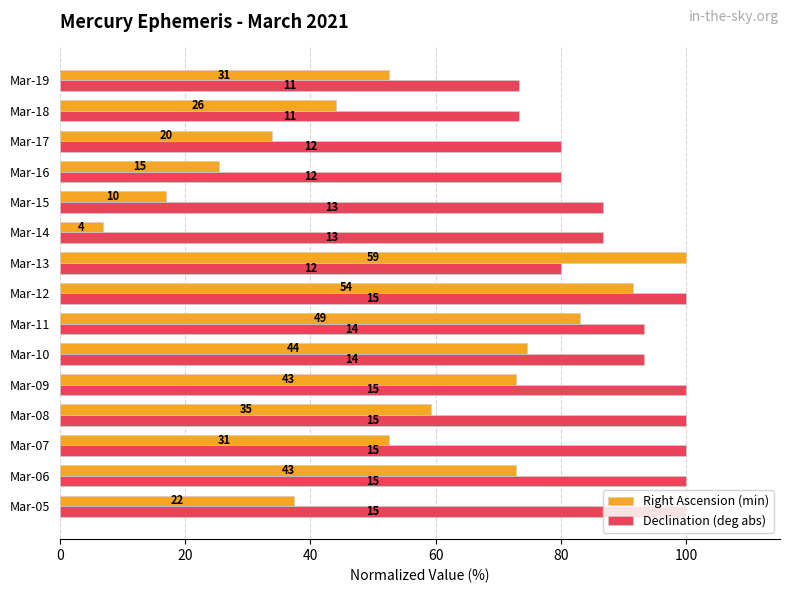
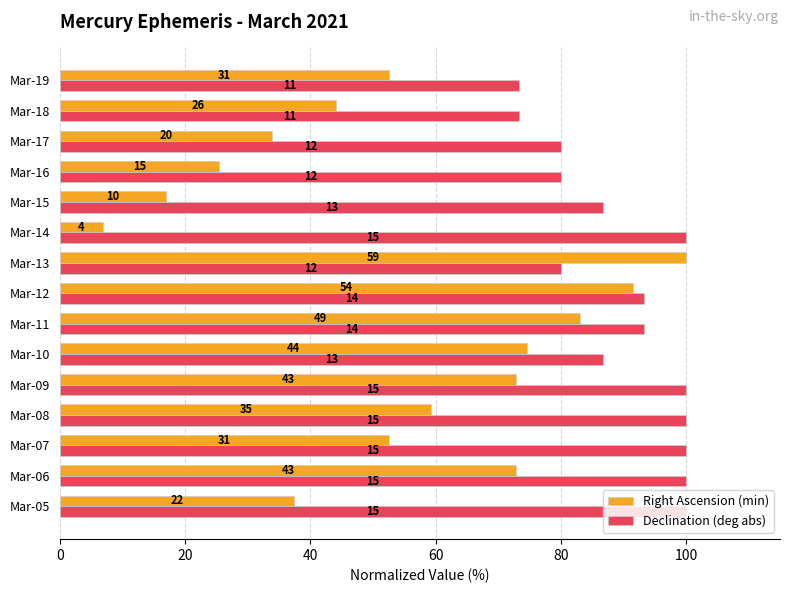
Declination (deg abs), Mar-14: 13 -> 15
Declination (deg abs), Mar-12: 15 -> 14
Declination (deg abs), Mar-10: 14 -> 13
